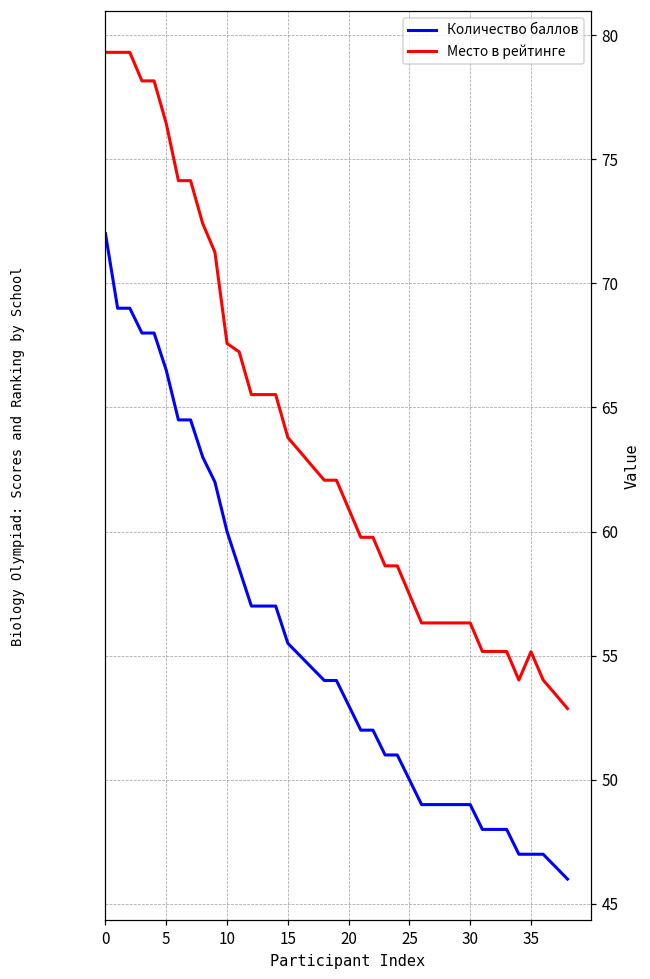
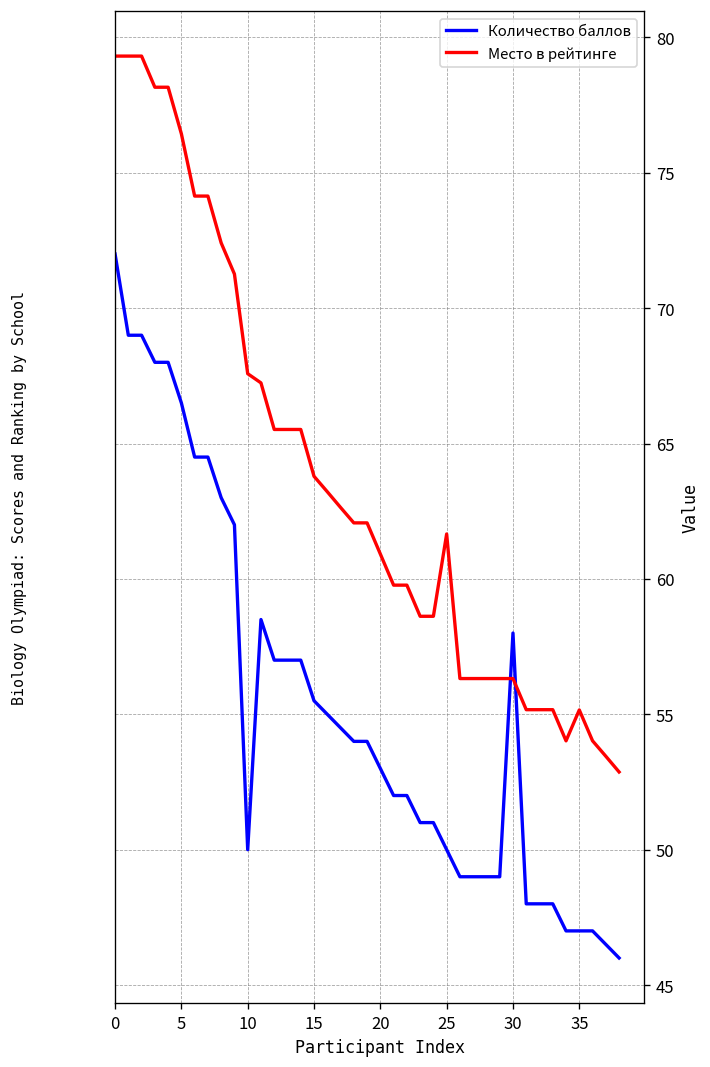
Количество баллов, 10: 60 -> 50
Место в рейтинге, 25: 57.5 -> 61.7
Количество баллов, 30: 49 -> 58
